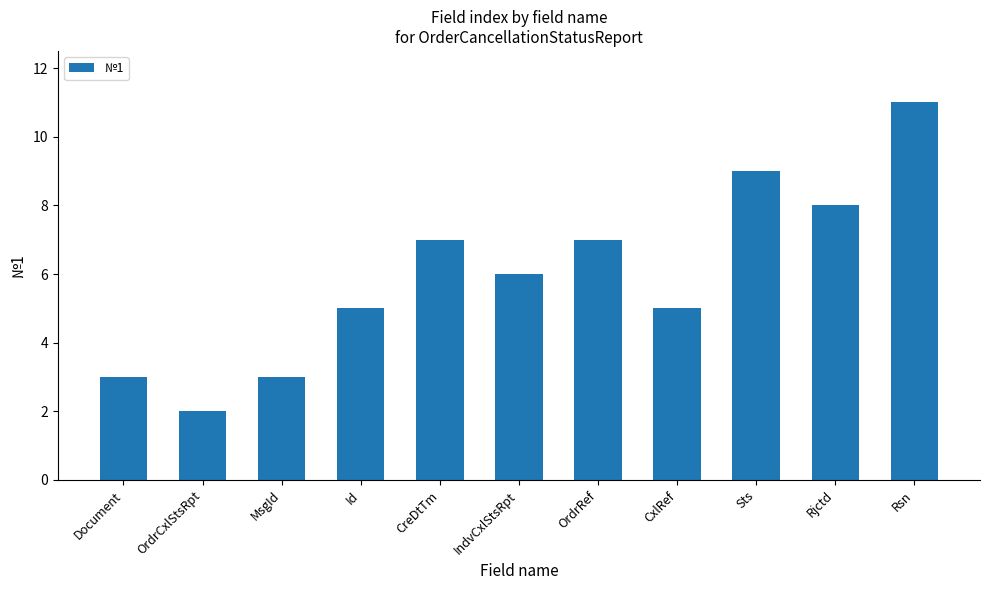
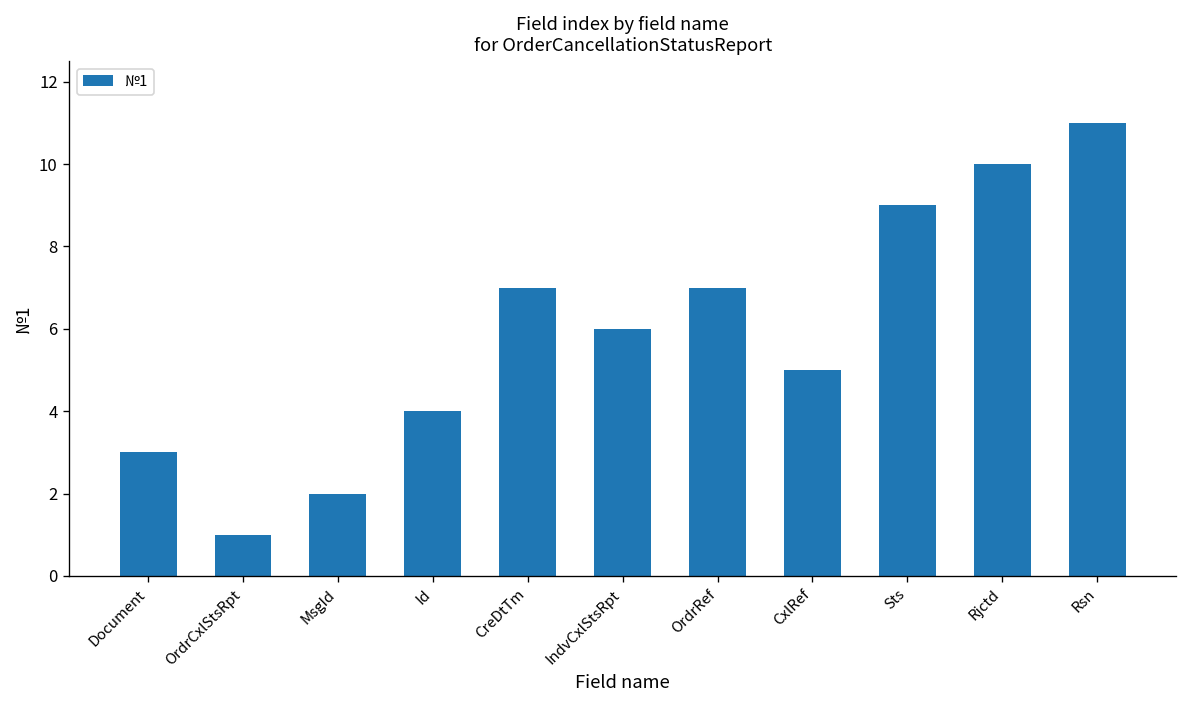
OrdrCxlStsRpt: 2 -> 1
MsgId: 3 -> 2
Id: 5 -> 4
Rjctd: 8 -> 10
